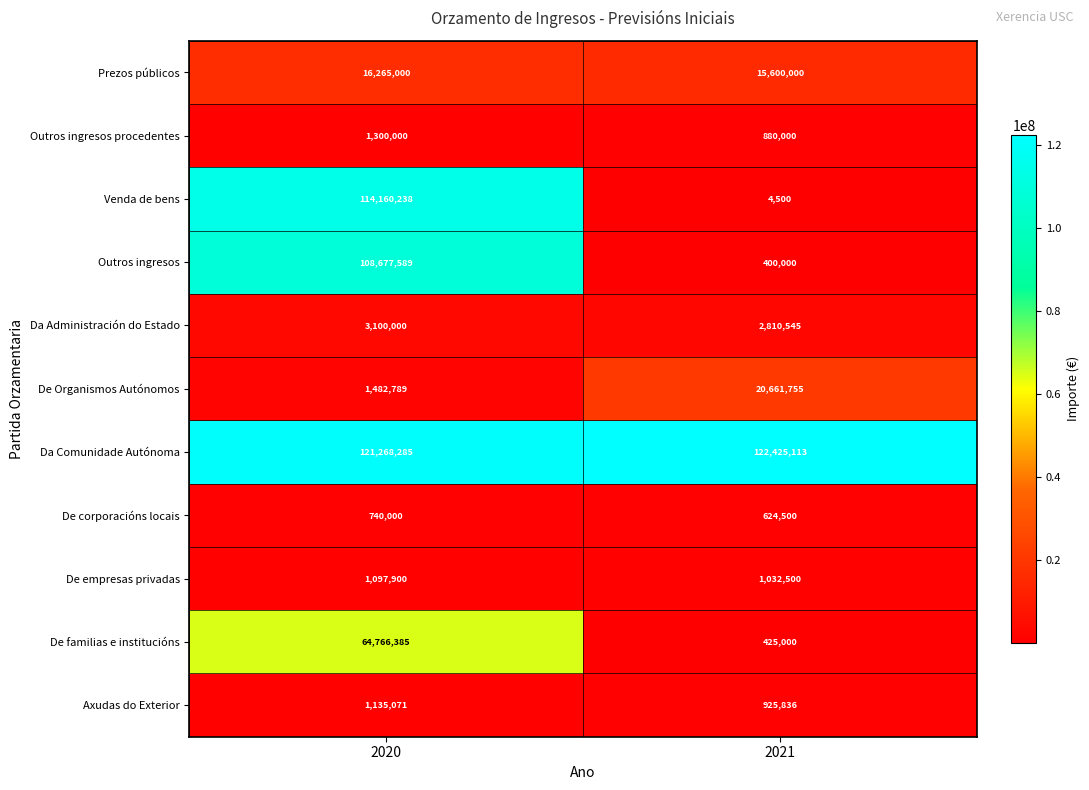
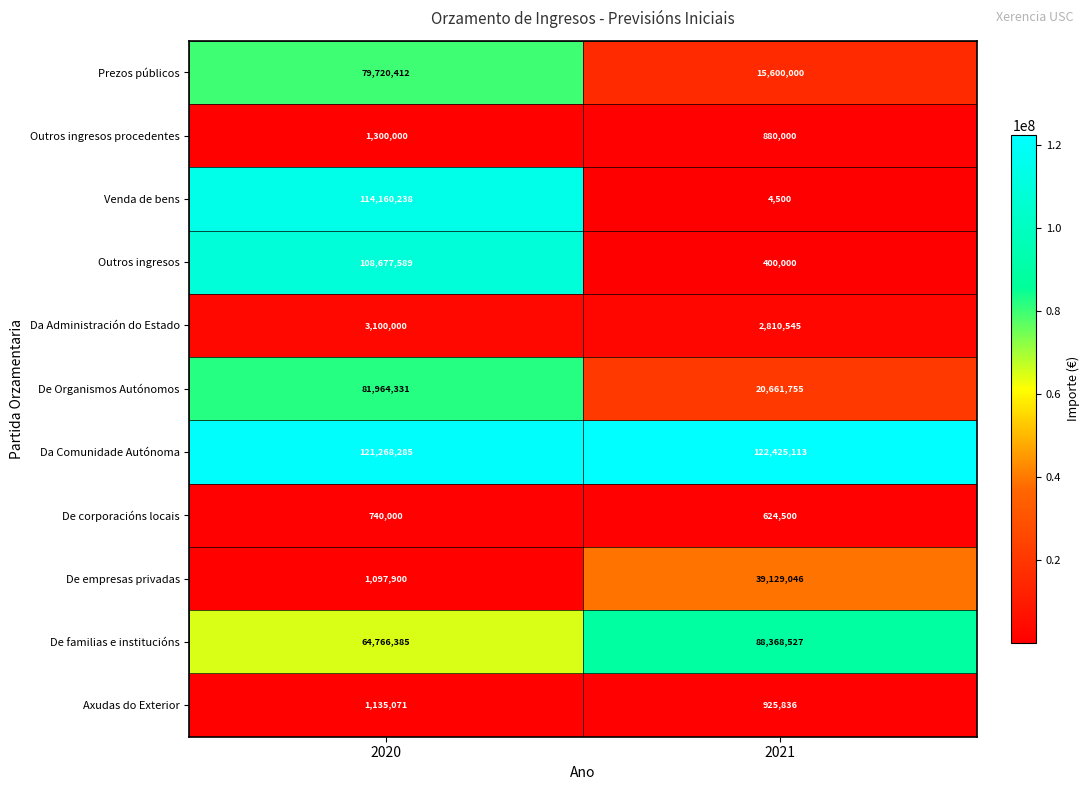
Prezos públicos, 2020: 16,265,000 -> 79,720,412
De Organismos Autónomos, 2020: 1,482,789 -> 81,964,331
De empresas privadas, 2021: 1,032,500 -> 39,129,046
De familias e institucións, 2021: 425,000 -> 88,368,527
